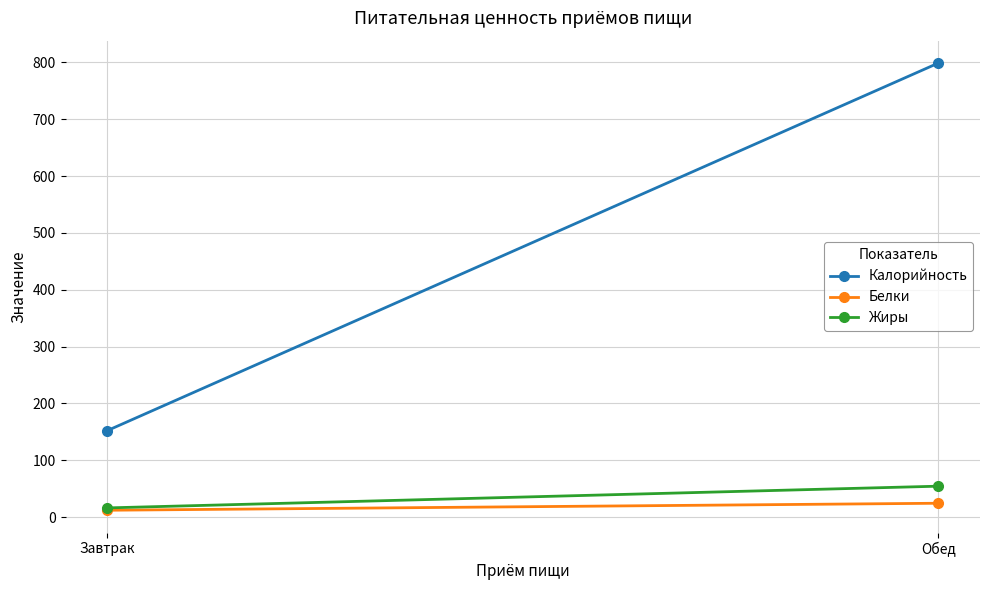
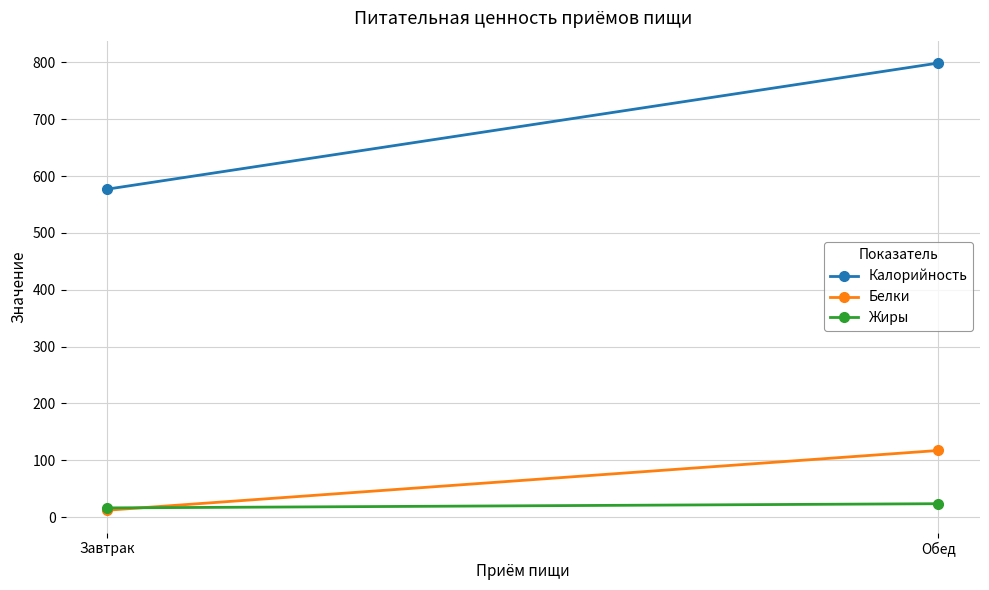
Калорийность, Завтрак: 150 -> 580
Белки, Обед: 20 -> 120
Жиры, Обед: 50 -> 20
